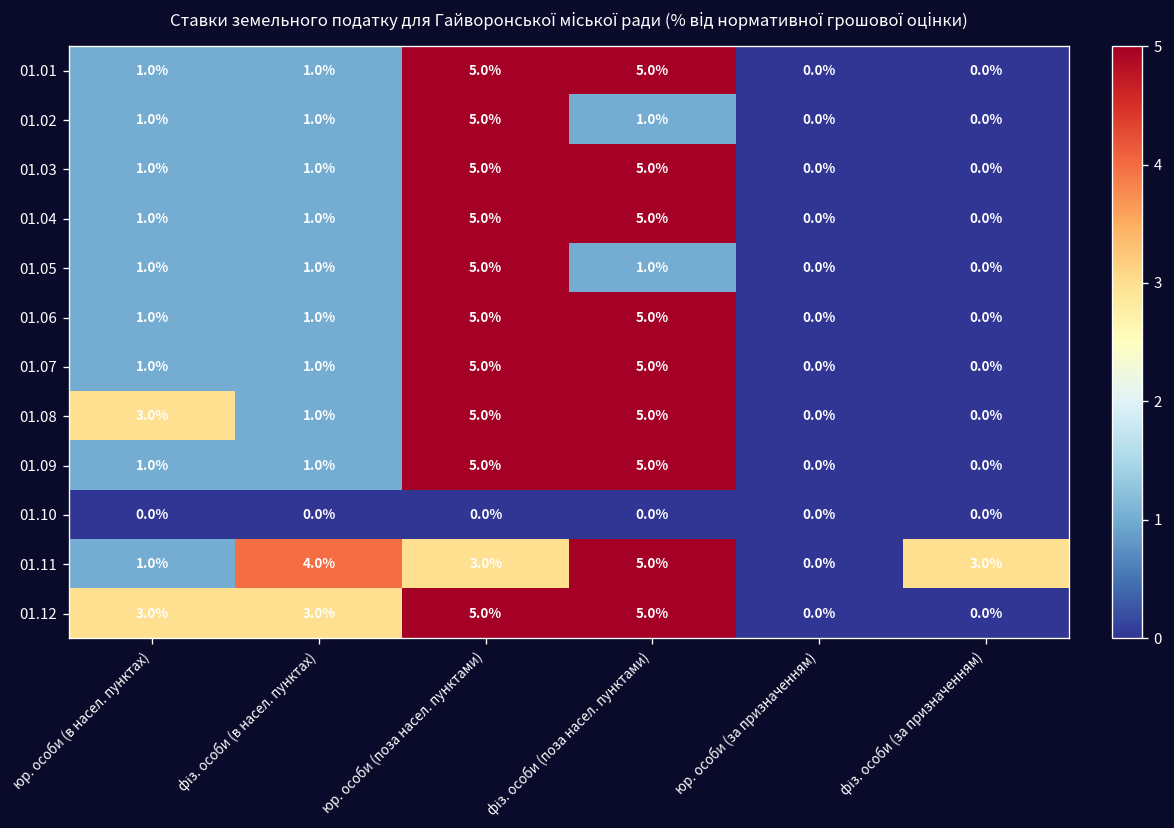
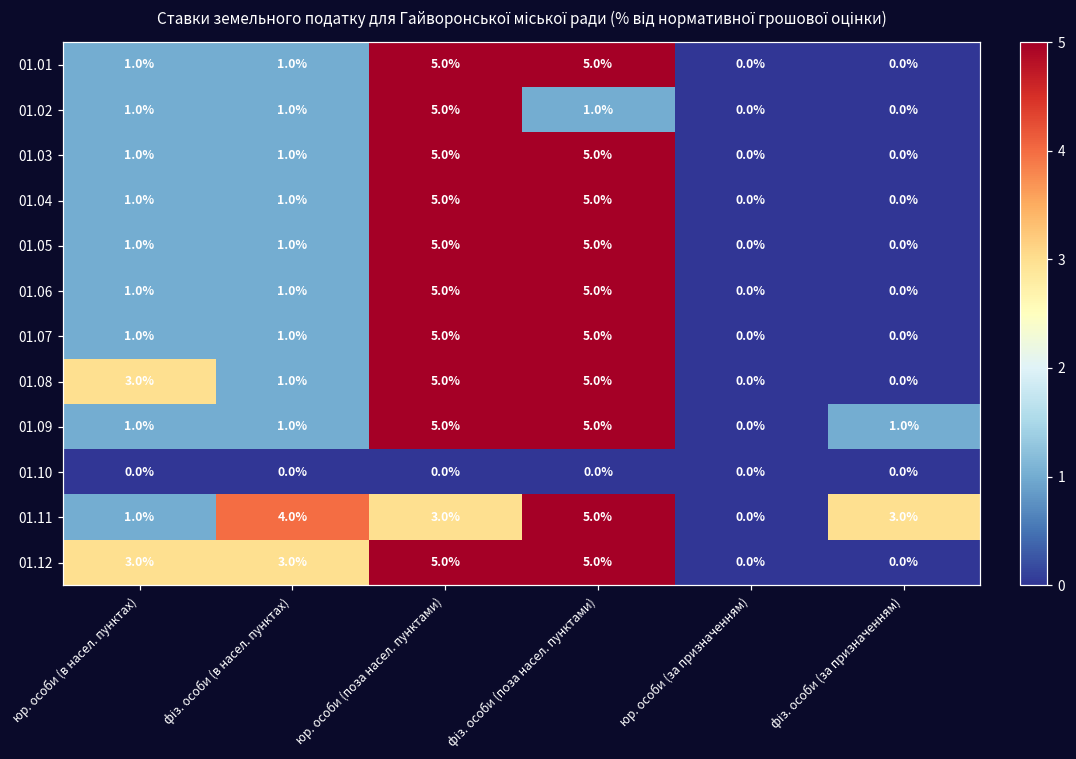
01.05, фіз. особи (поза насел. пунктами): 1.0% -> 5.0%
01.09, фіз. особи (за призначенням): 0.0% -> 1.0%
